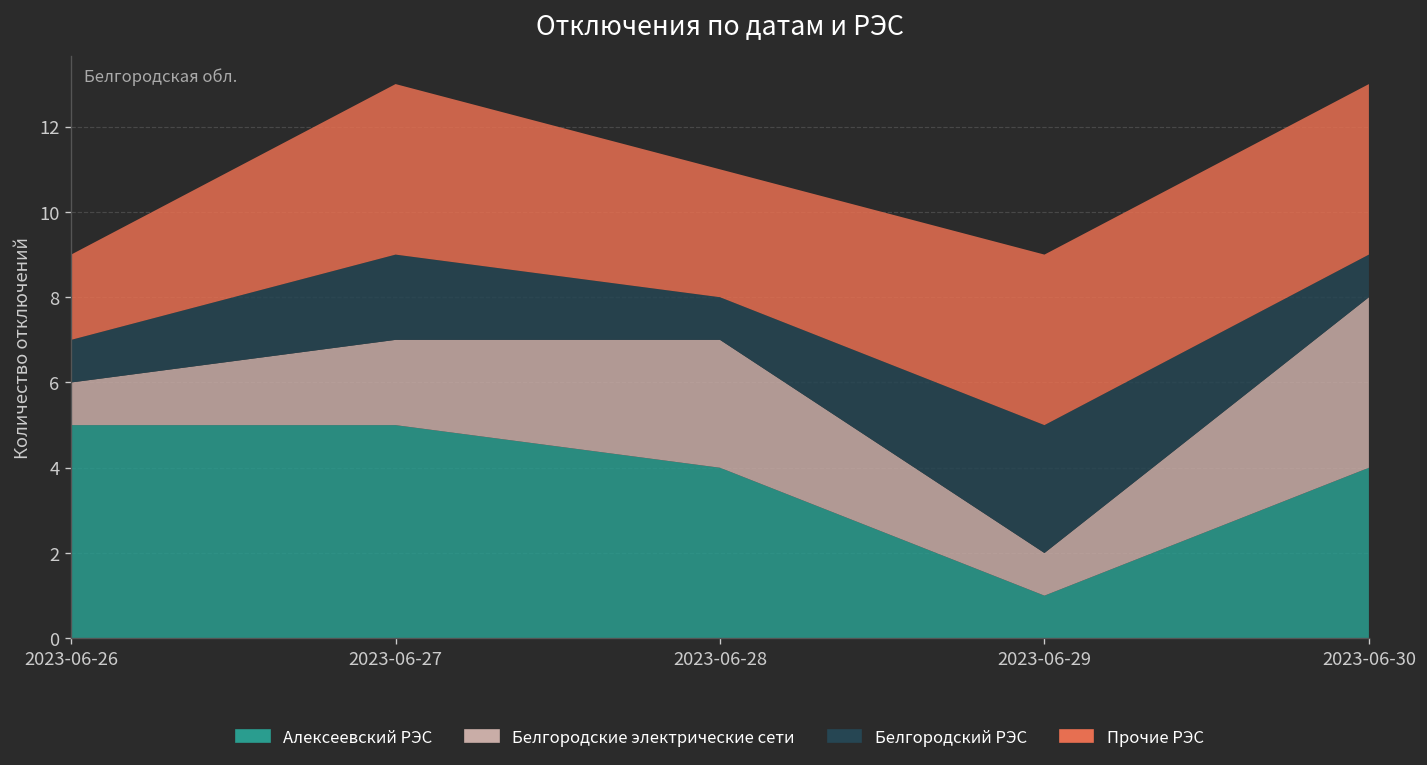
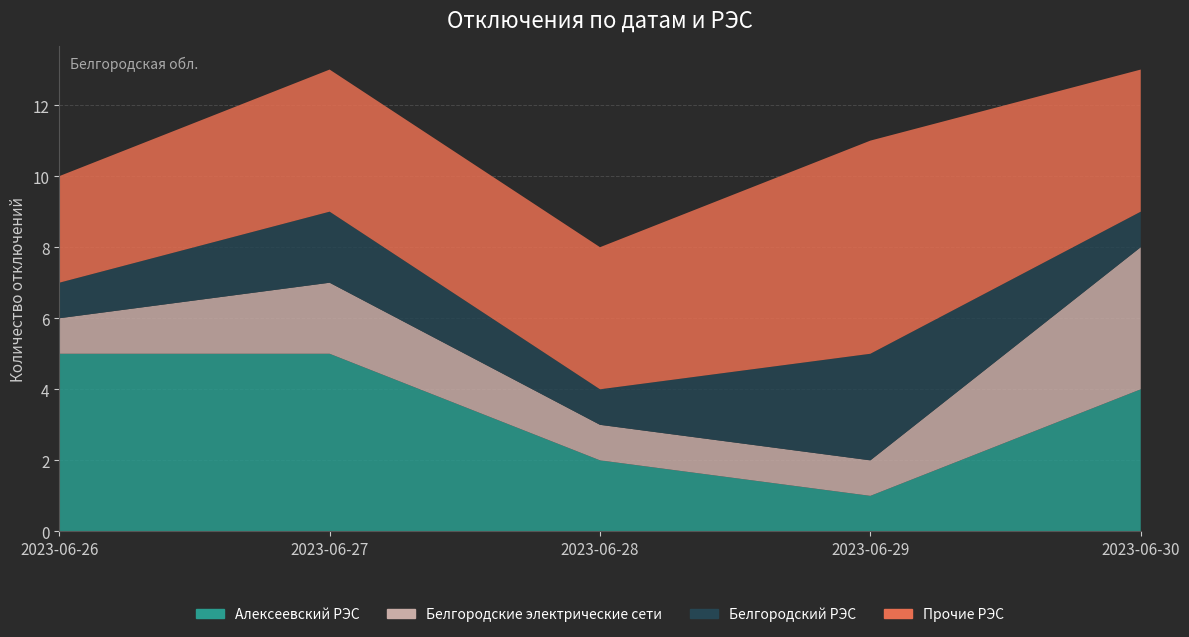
Прочие РЭС, 2023-06-26: 2 -> 3
Алексеевский РЭС, 2023-06-28: 4 -> 2
Белгородские электрические сети, 2023-06-28: 3 -> 1
Прочие РЭС, 2023-06-28: 3 -> 4
Прочие РЭС, 2023-06-29: 4 -> 6
